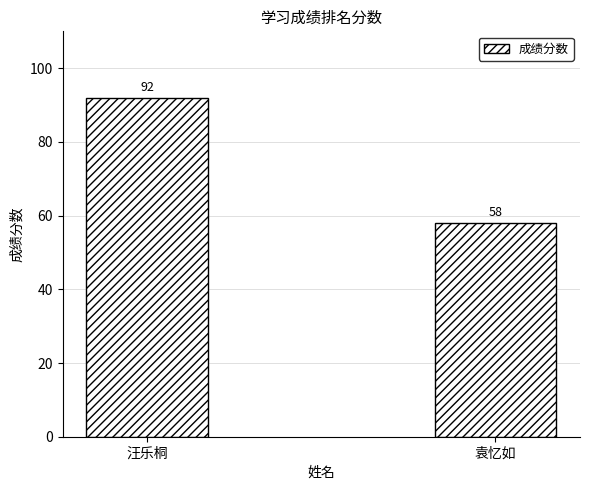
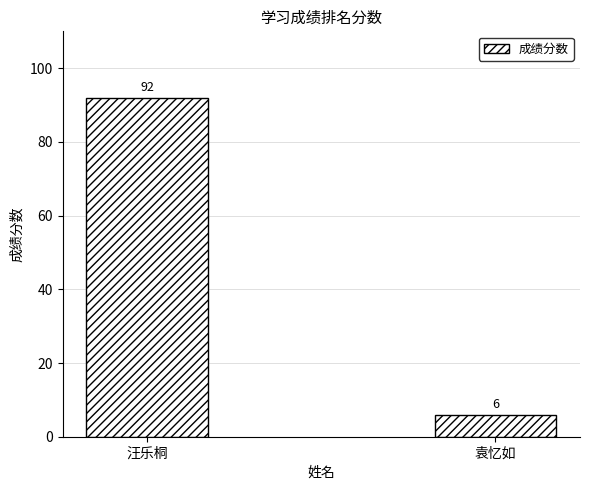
袁忆如: 58 -> 6
